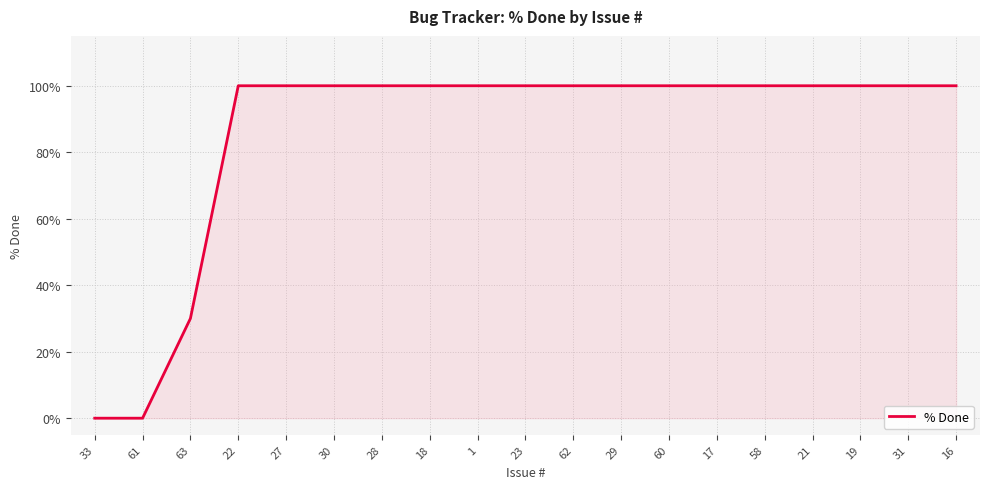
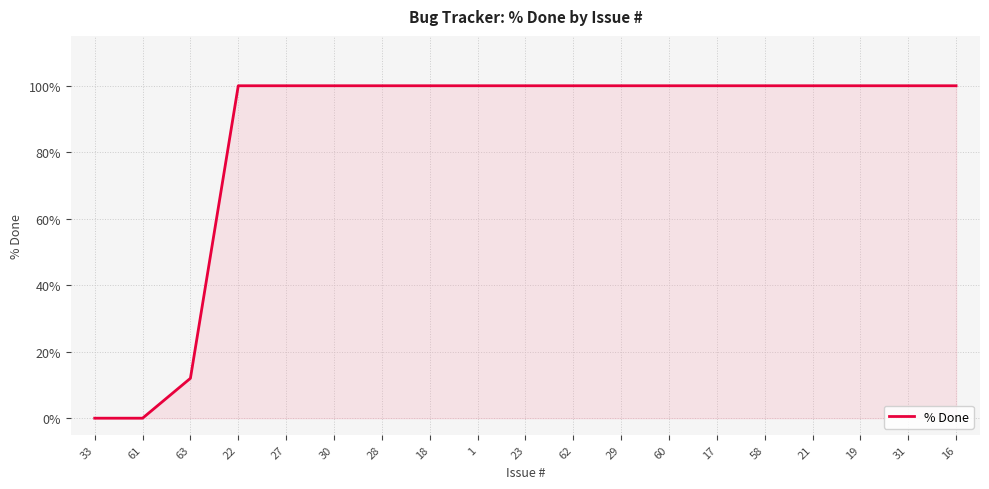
63: 30% -> 12%
